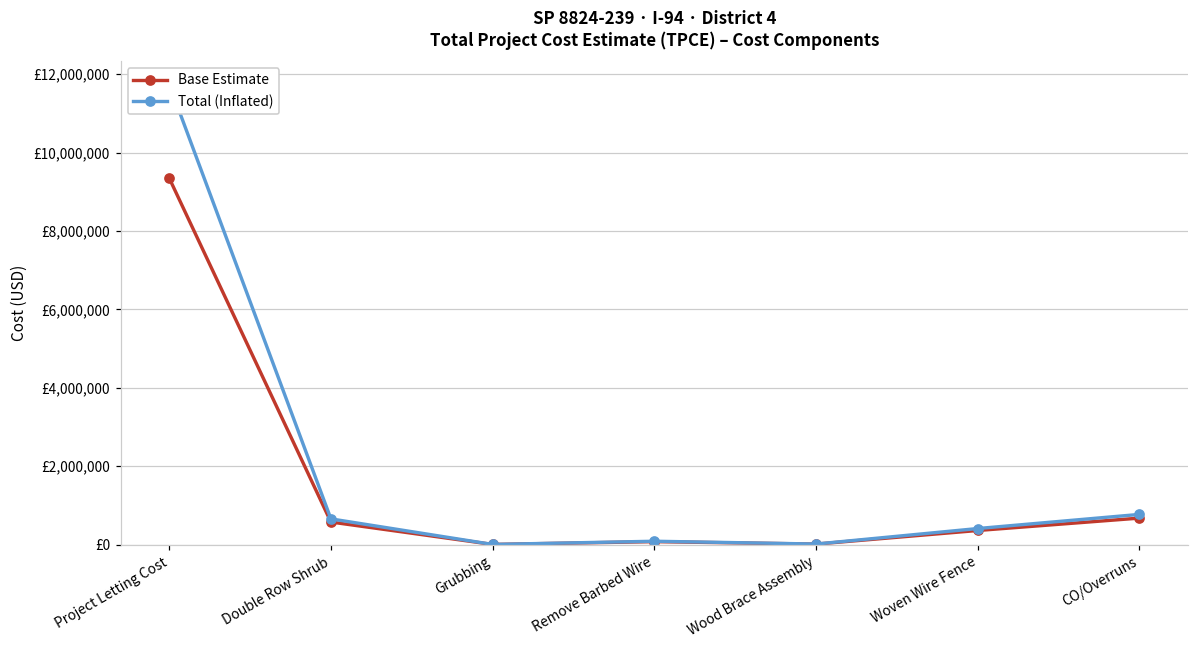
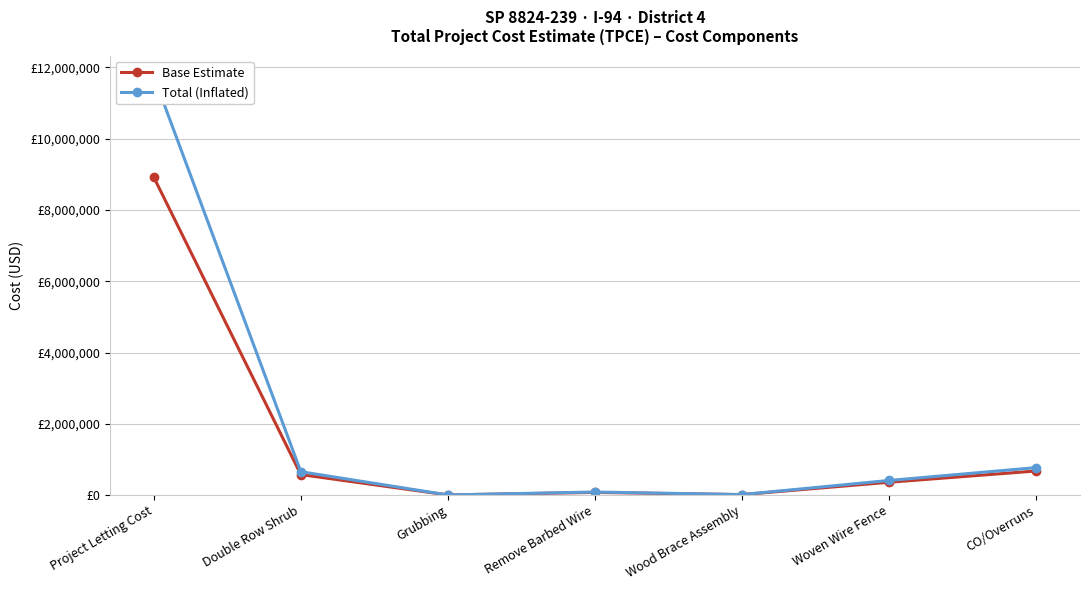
Base Estimate, Project Letting Cost: £9,400,000 -> £8,900,000
